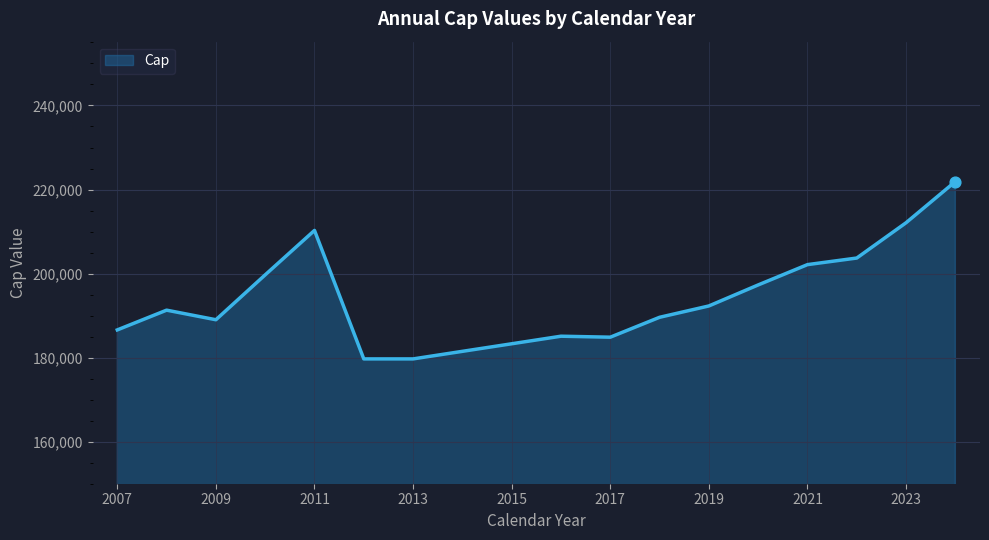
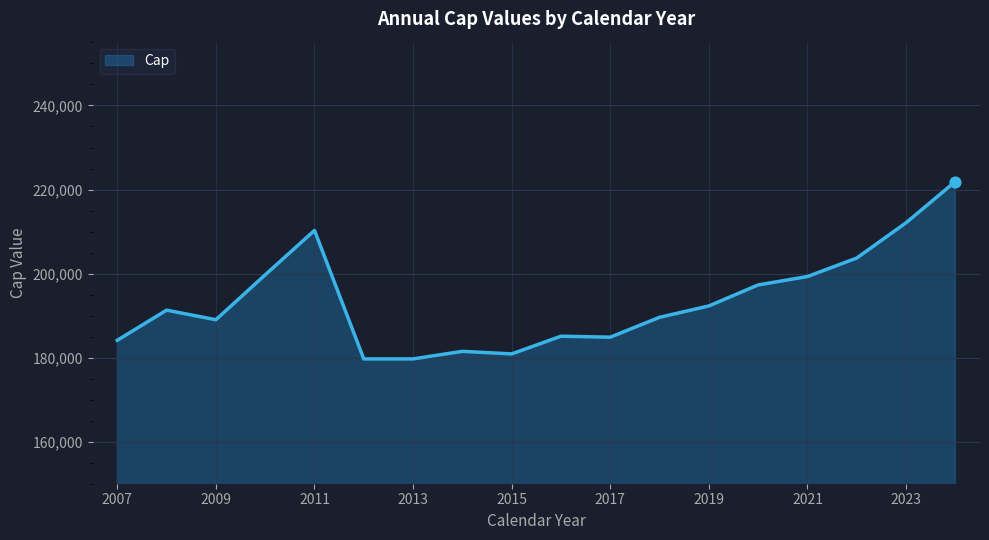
Cap, 2007: 187,000 -> 184,000
Cap, 2015: 183,000 -> 181,000
Cap, 2021: 202,000 -> 199,000
